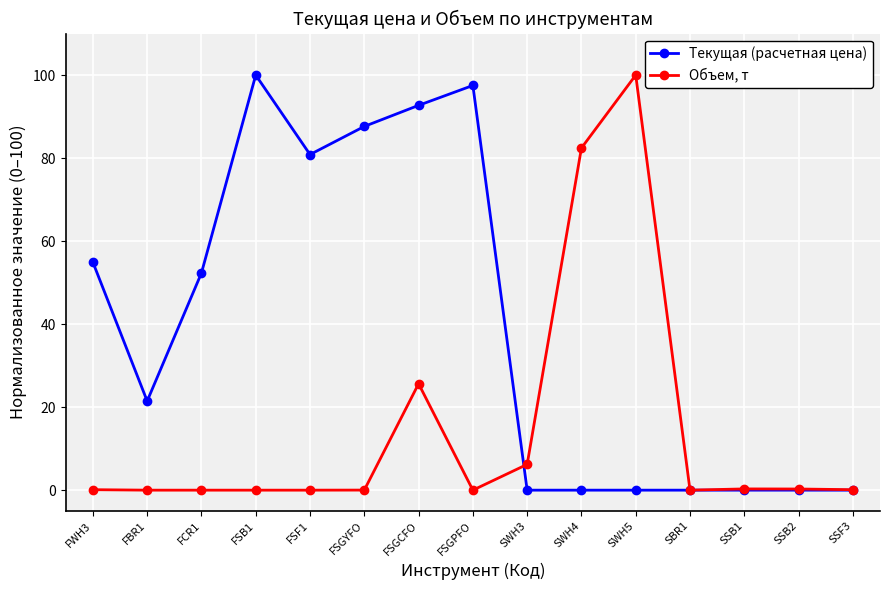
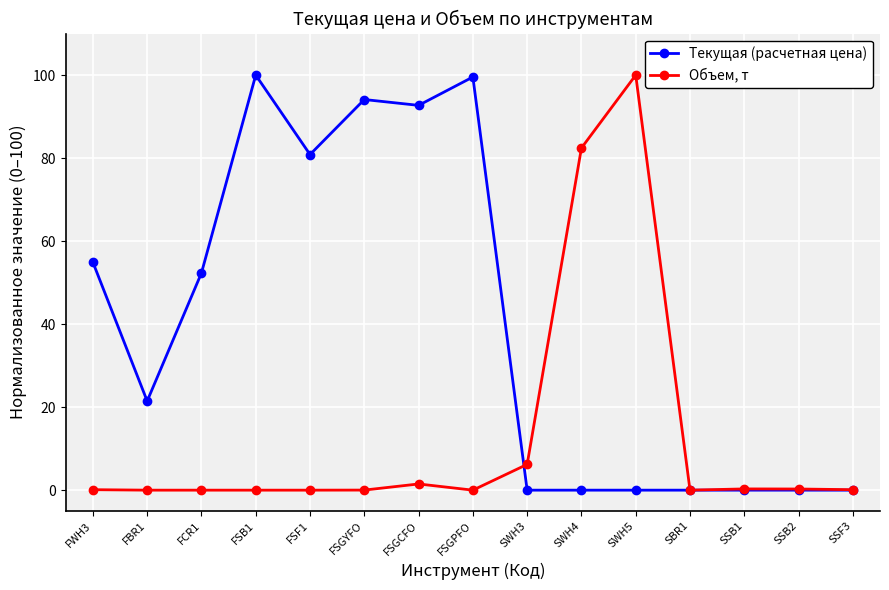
Текущая (расчетная цена), FSGYFO: 88 -> 94
Объем, т, FSGCFO: 26 -> 1
Текущая (расчетная цена), FSGPFO: 98 -> 100
